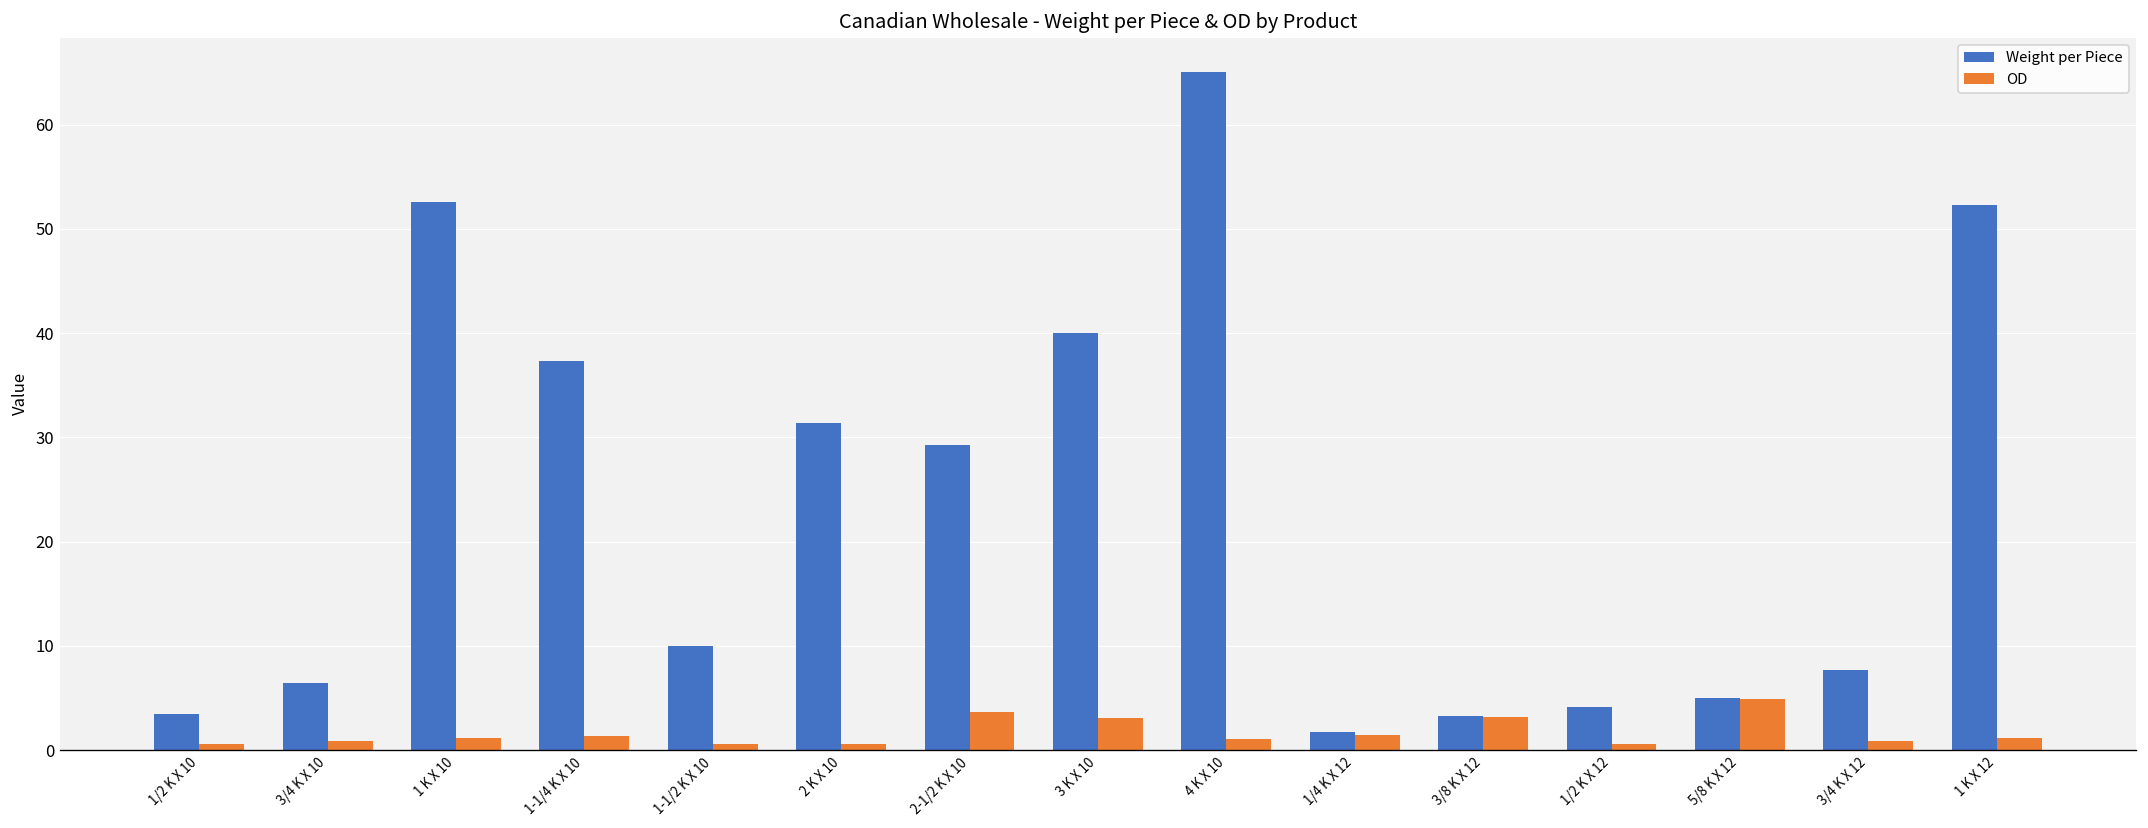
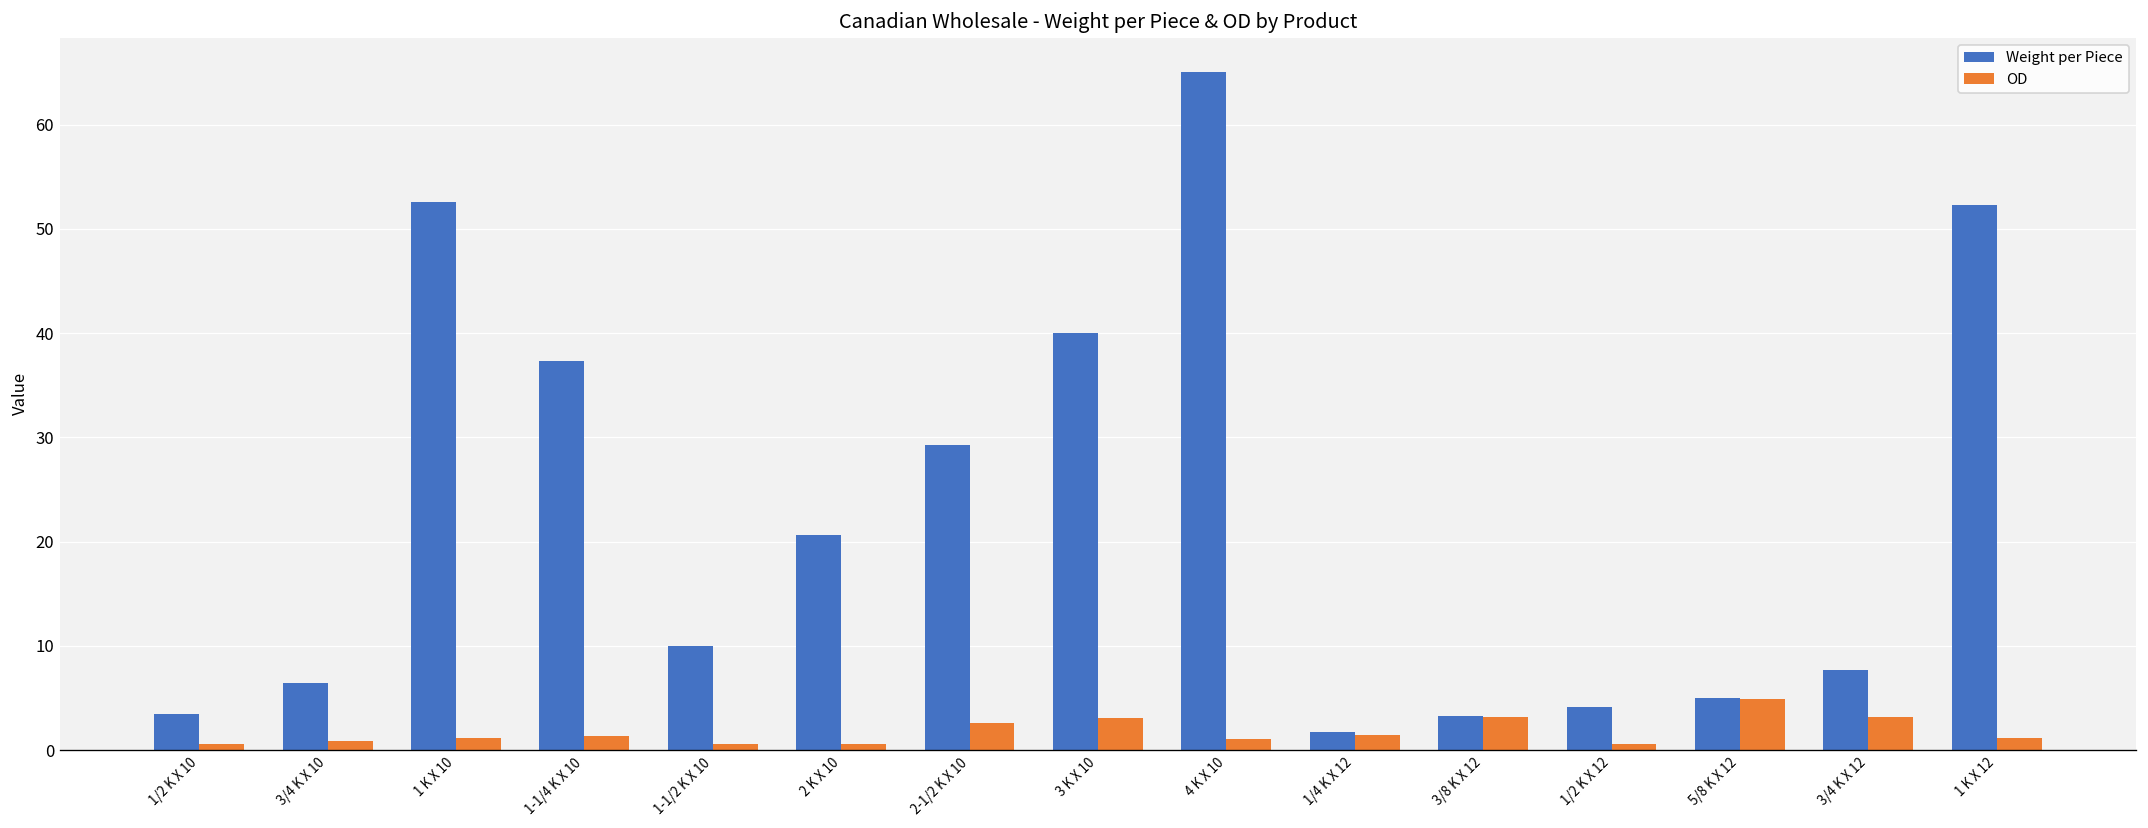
Weight per Piece, 2 K X 10: 31 -> 21
OD, 2-1/2 K X 10: 4 -> 3
OD, 3/4 K X 12: 1 -> 3
